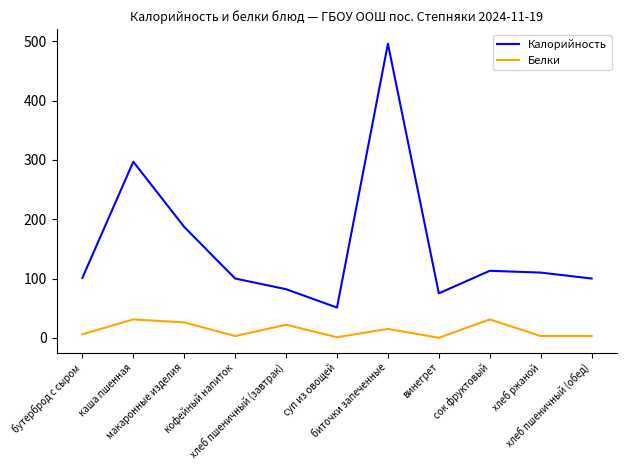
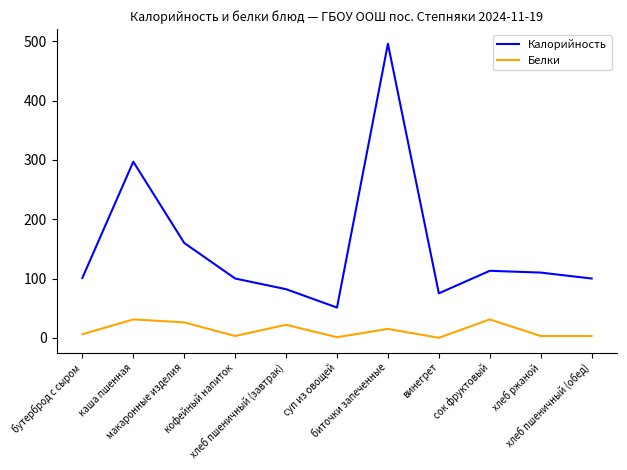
Калорийность, макаронные изделия: 190 -> 160
